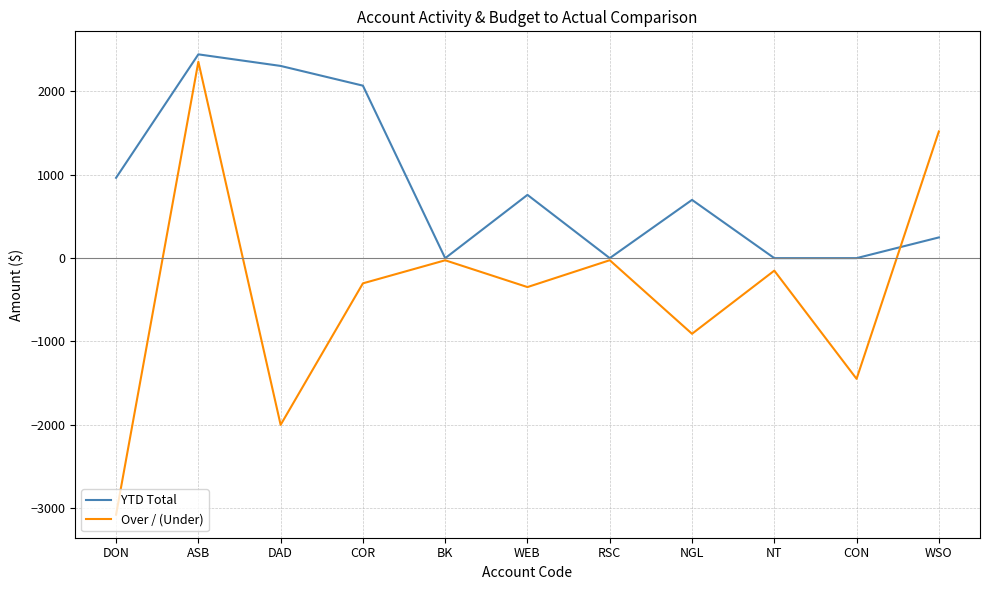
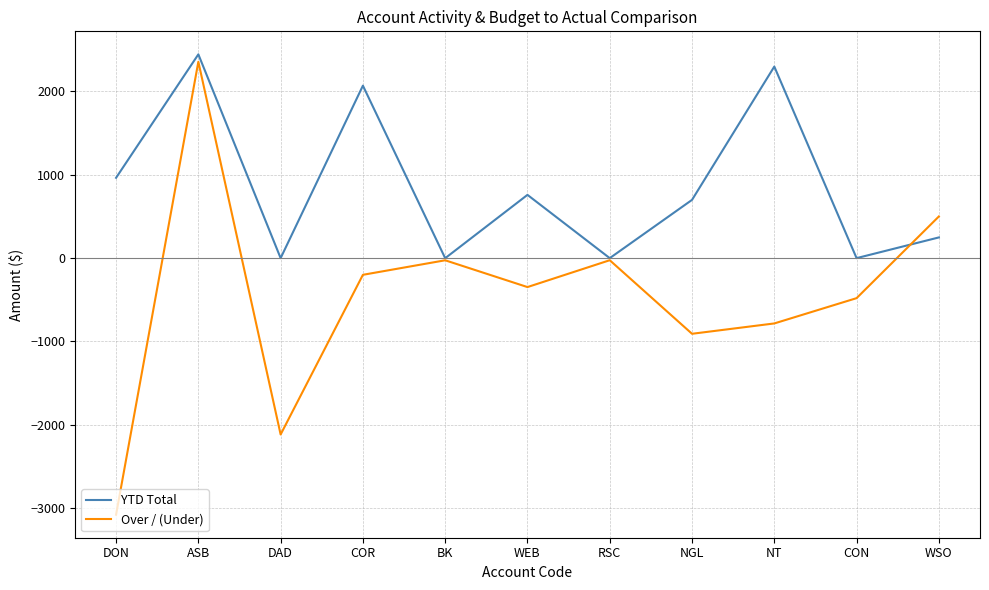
YTD Total, DAD: 2300 -> 0
Over / (Under), DAD: -2000 -> -2100
Over / (Under), COR: -300 -> -200
YTD Total, NT: 0 -> 2300
Over / (Under), NT: -200 -> -800
Over / (Under), CON: -1400 -> -500
Over / (Under), WSO: 1500 -> 500
